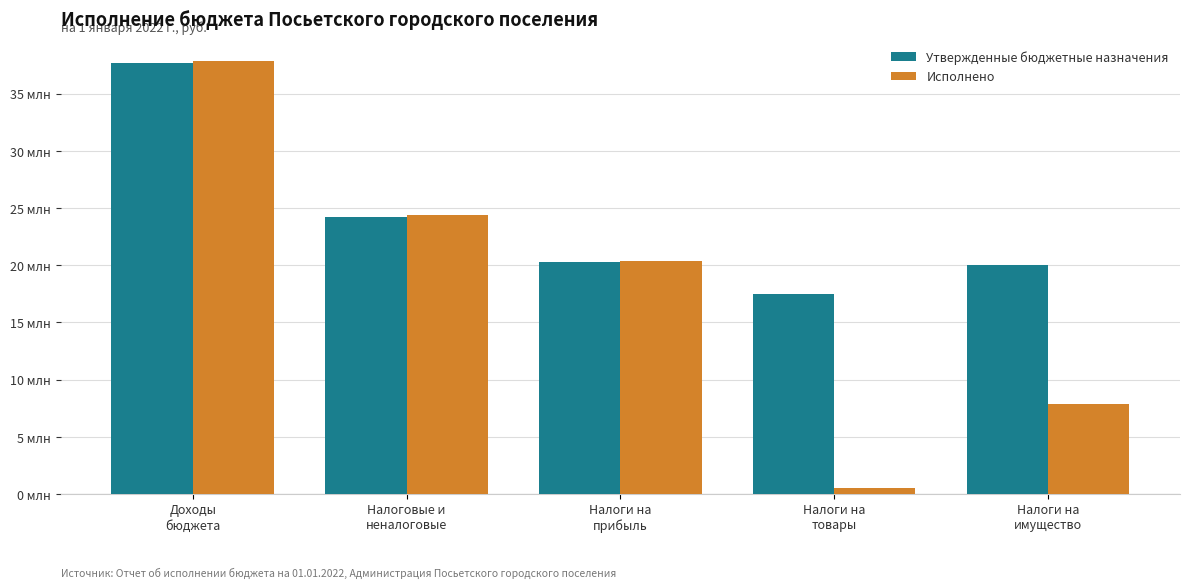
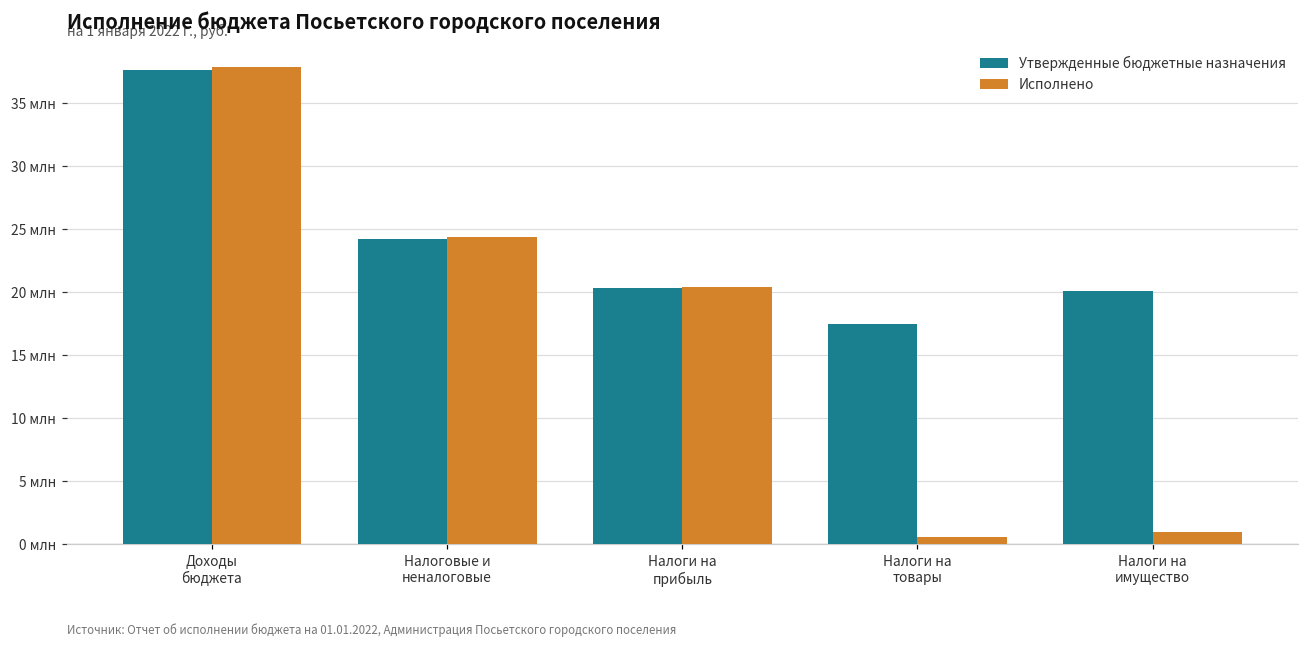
Исполнено, Налоги на имущество: 7.9 млн -> 0.9 млн
